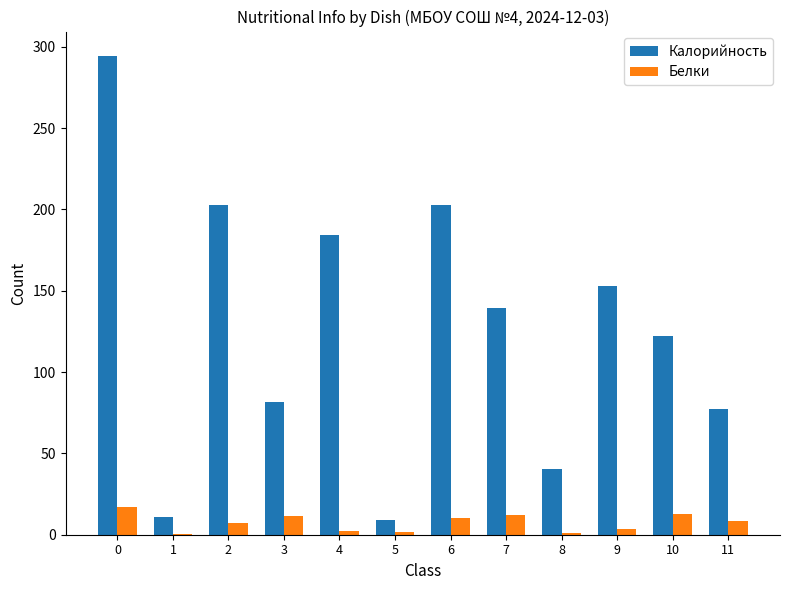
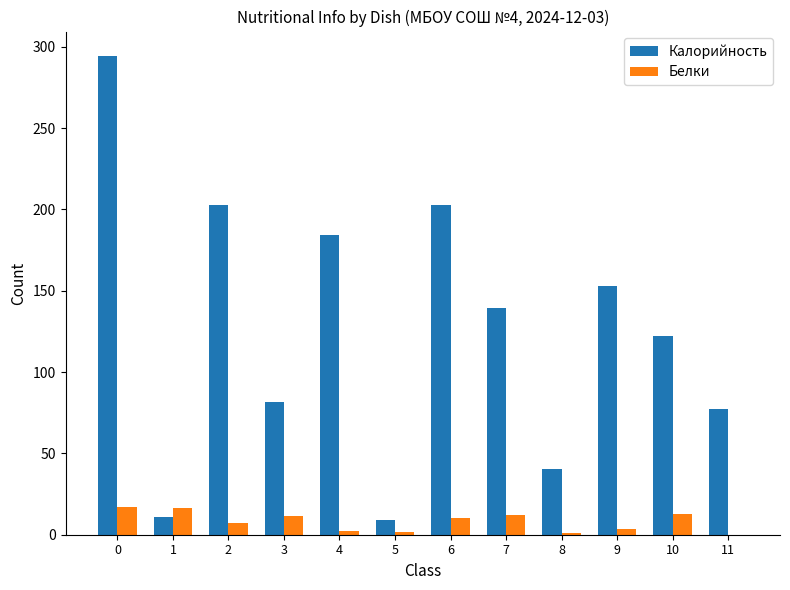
Белки, 1: 0 -> 16
Белки, 11: 9 -> 0
